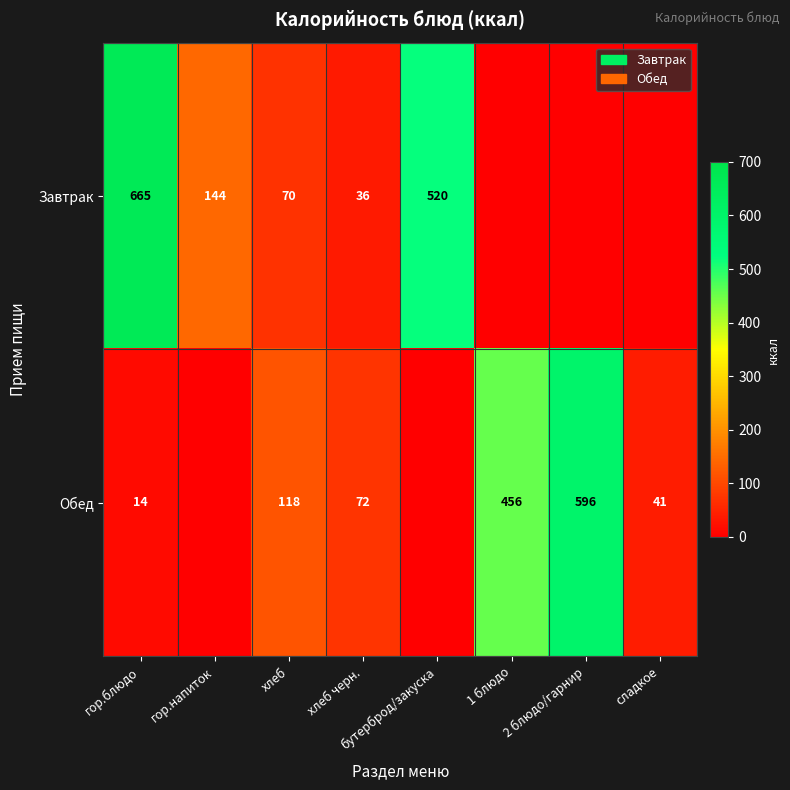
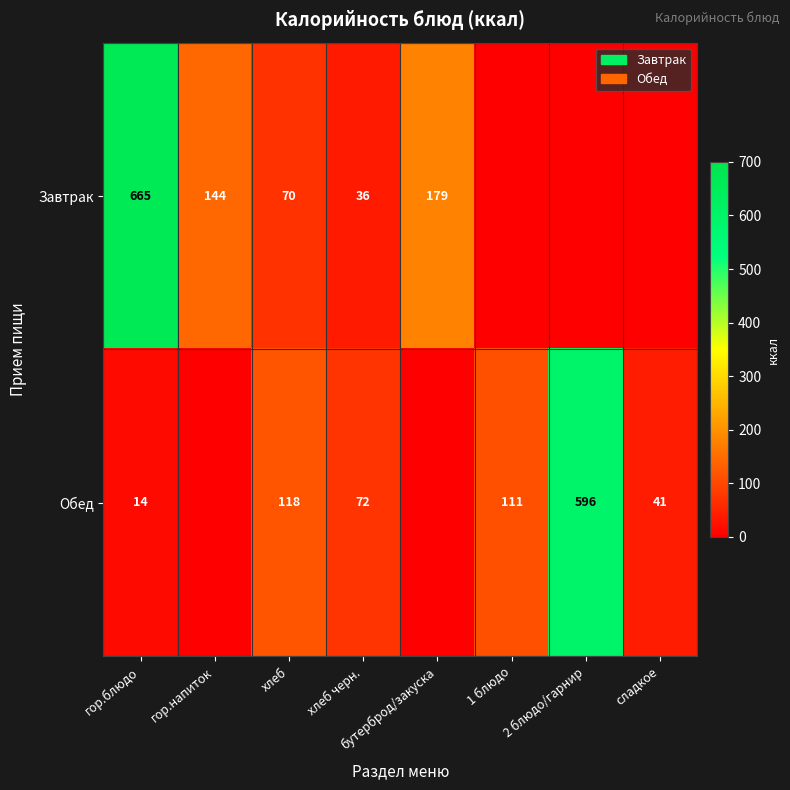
Завтрак, бутерброд/закуска: 520 -> 179
Обед, 1 блюдо: 456 -> 111
